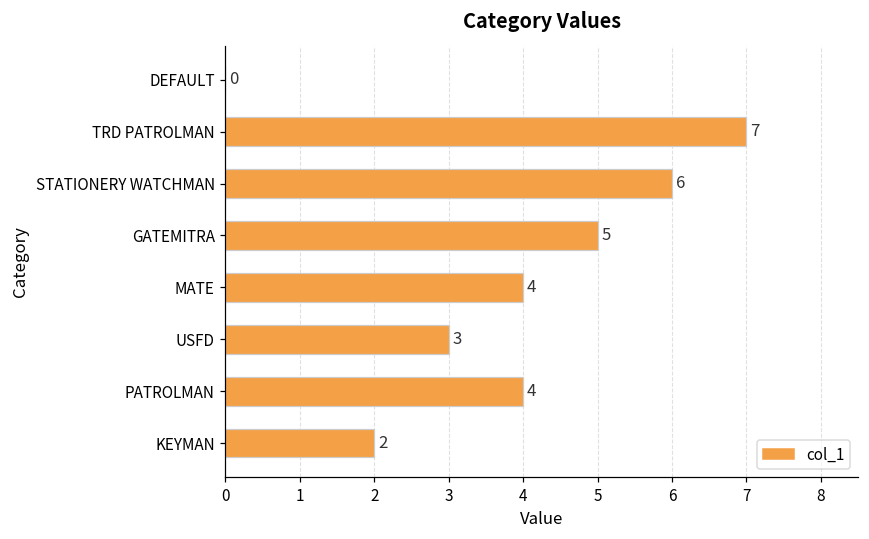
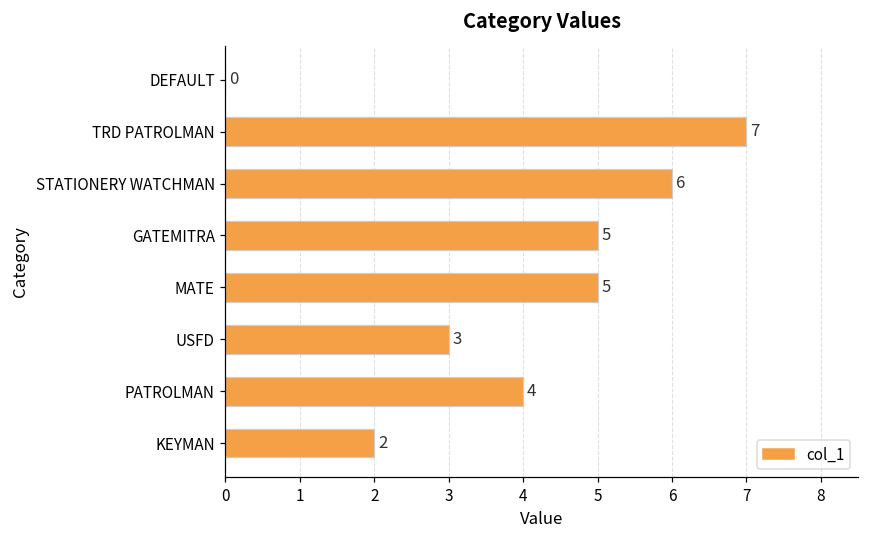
MATE: 4 -> 5
